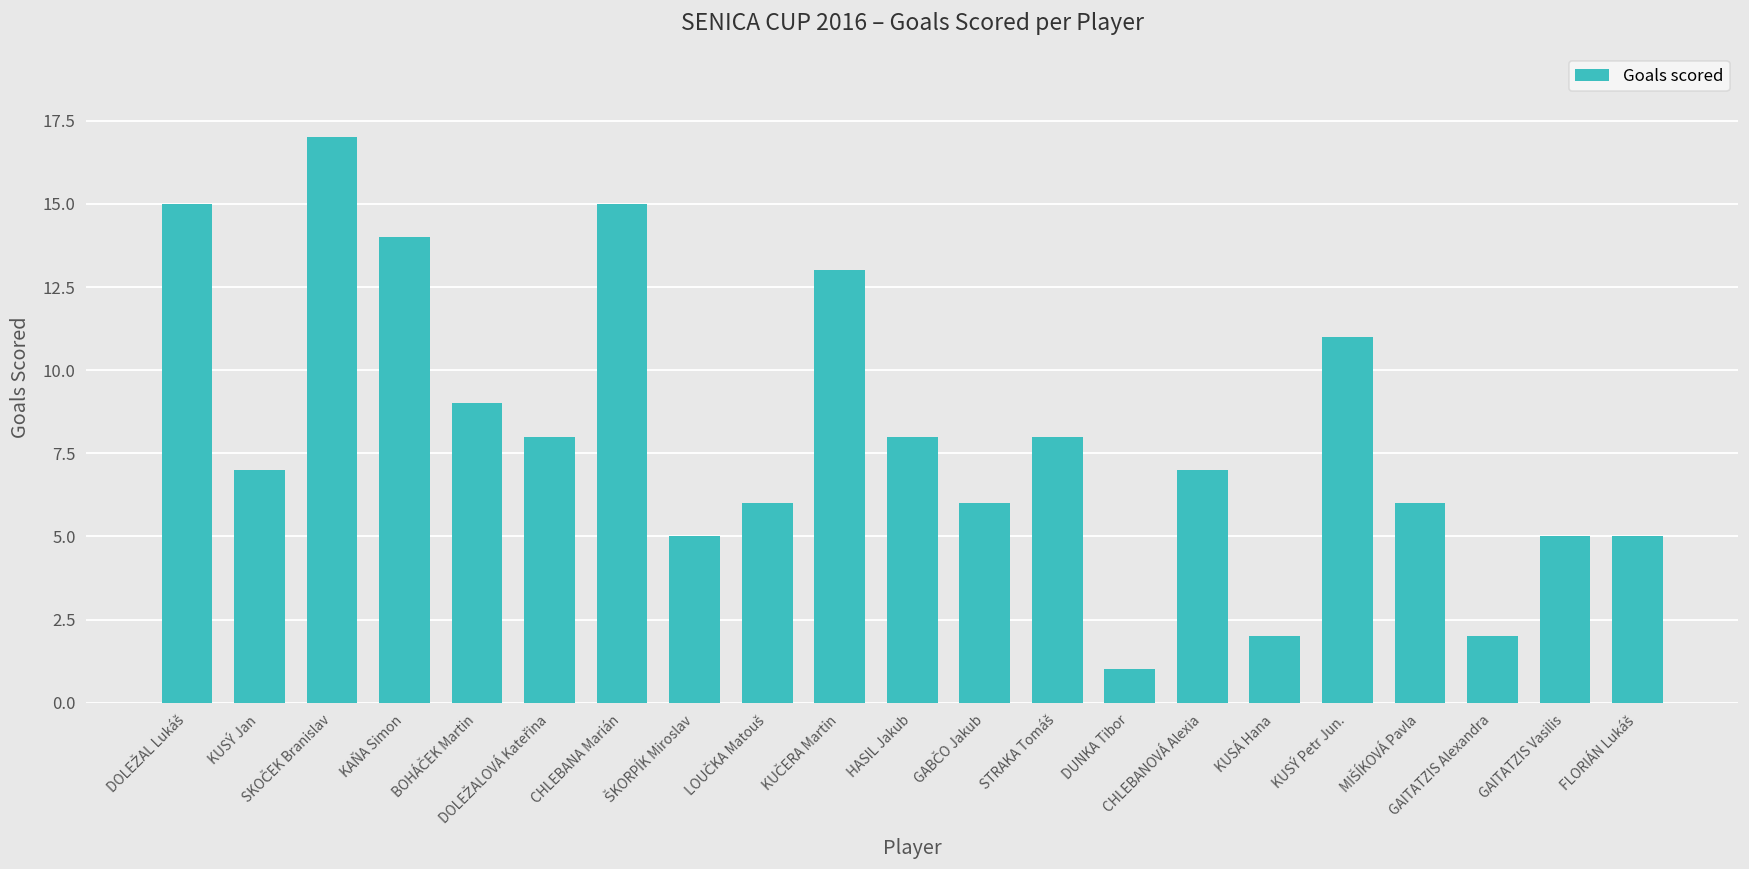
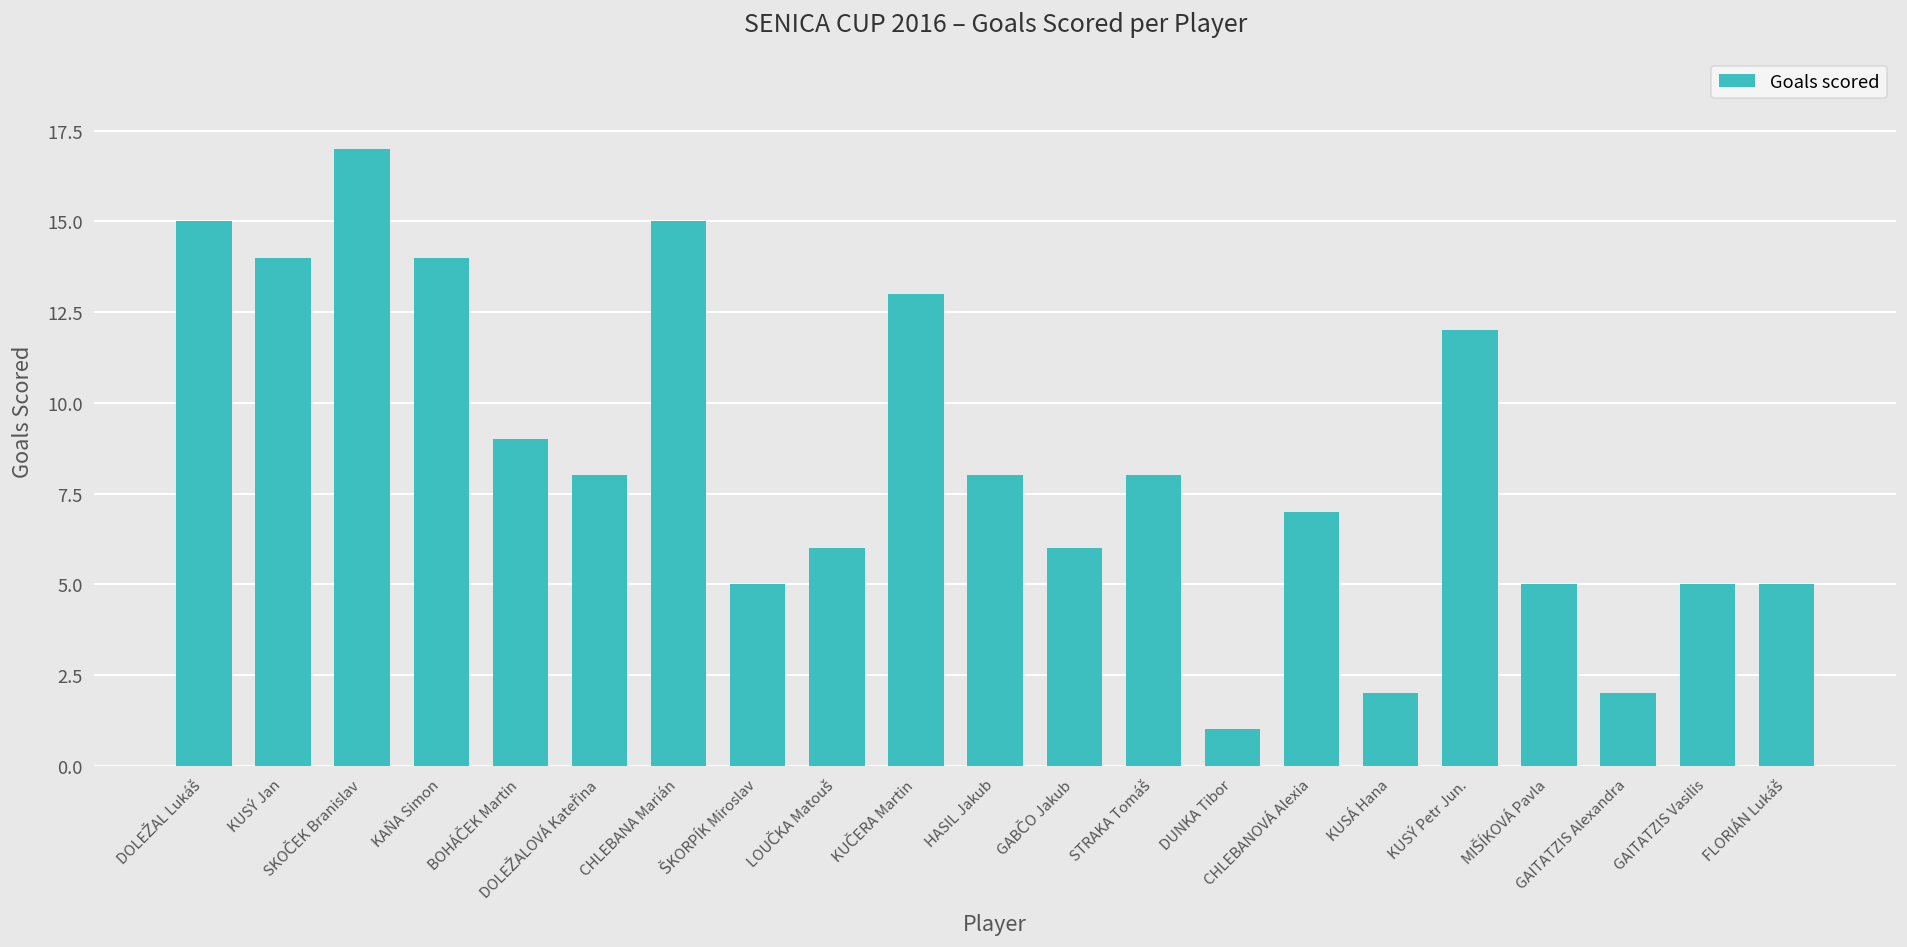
KUSÝ Jan: 7 -> 14
KUSÝ Petr Jun.: 11 -> 12
MIŠÍKOVÁ Pavla: 6 -> 5
